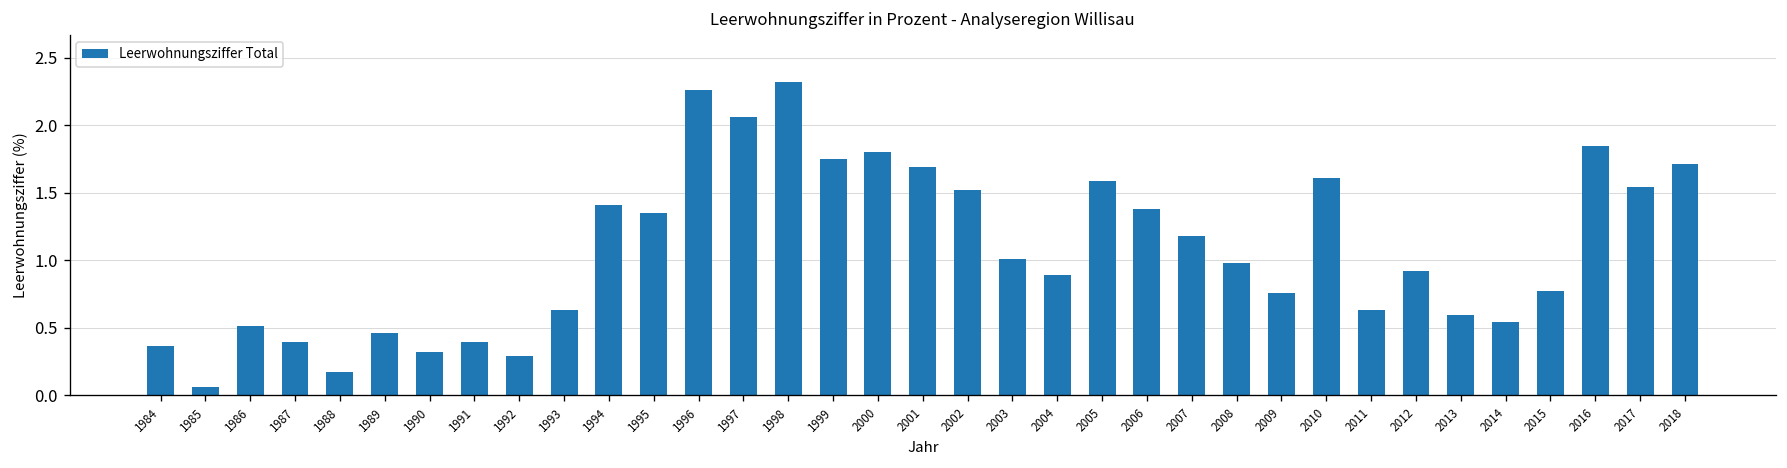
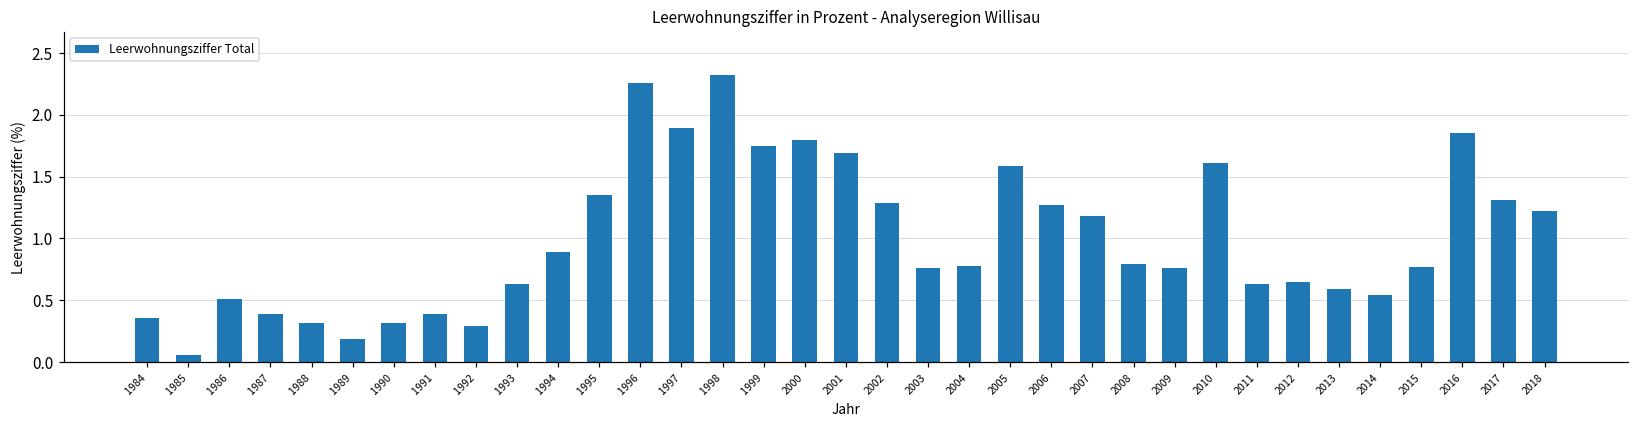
1988: 0.17 -> 0.32
1989: 0.46 -> 0.19
1994: 1.41 -> 0.89
1997: 2.06 -> 1.89
2002: 1.52 -> 1.29
2003: 1.01 -> 0.76
2004: 0.89 -> 0.78
2006: 1.38 -> 1.27
2008: 0.98 -> 0.79
2012: 0.92 -> 0.65
2017: 1.54 -> 1.31
2018: 1.71 -> 1.22
